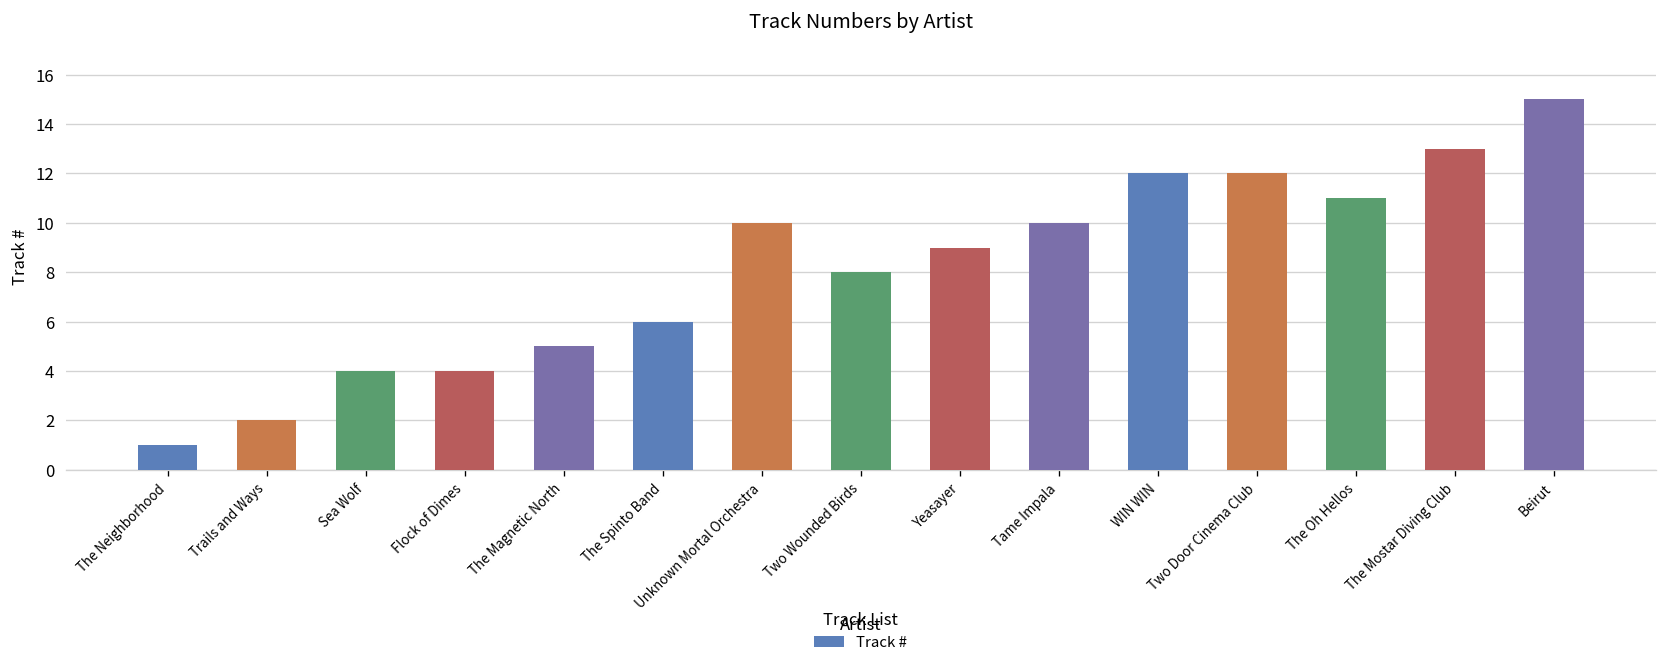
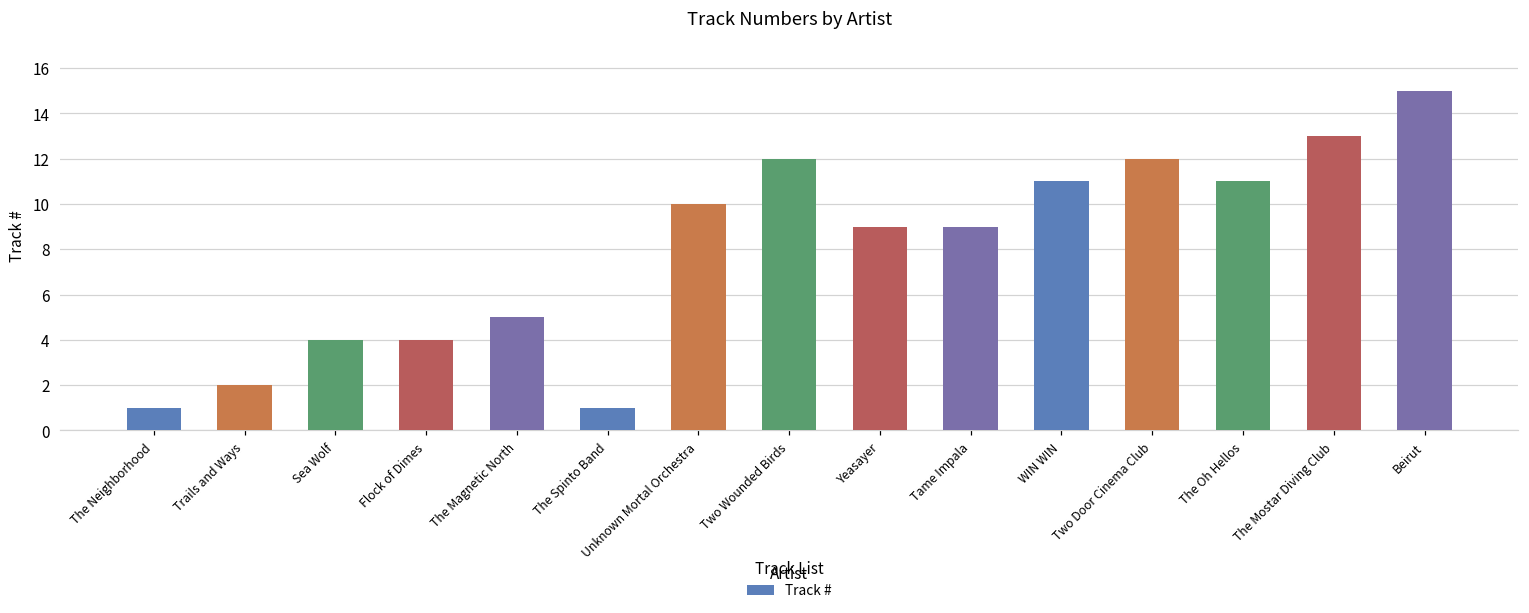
The Spinto Band: 6 -> 1
Two Wounded Birds: 8 -> 12
Tame Impala: 10 -> 9
WIN WIN: 12 -> 11
